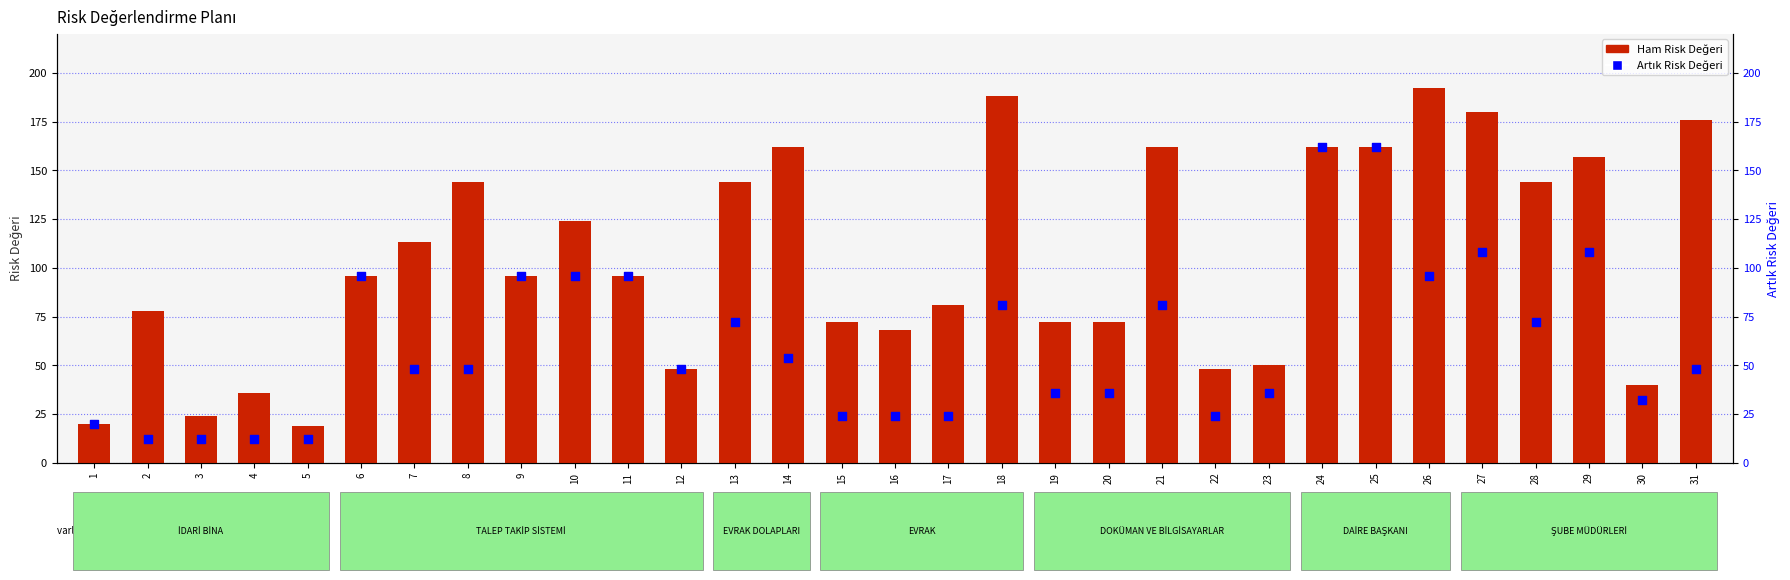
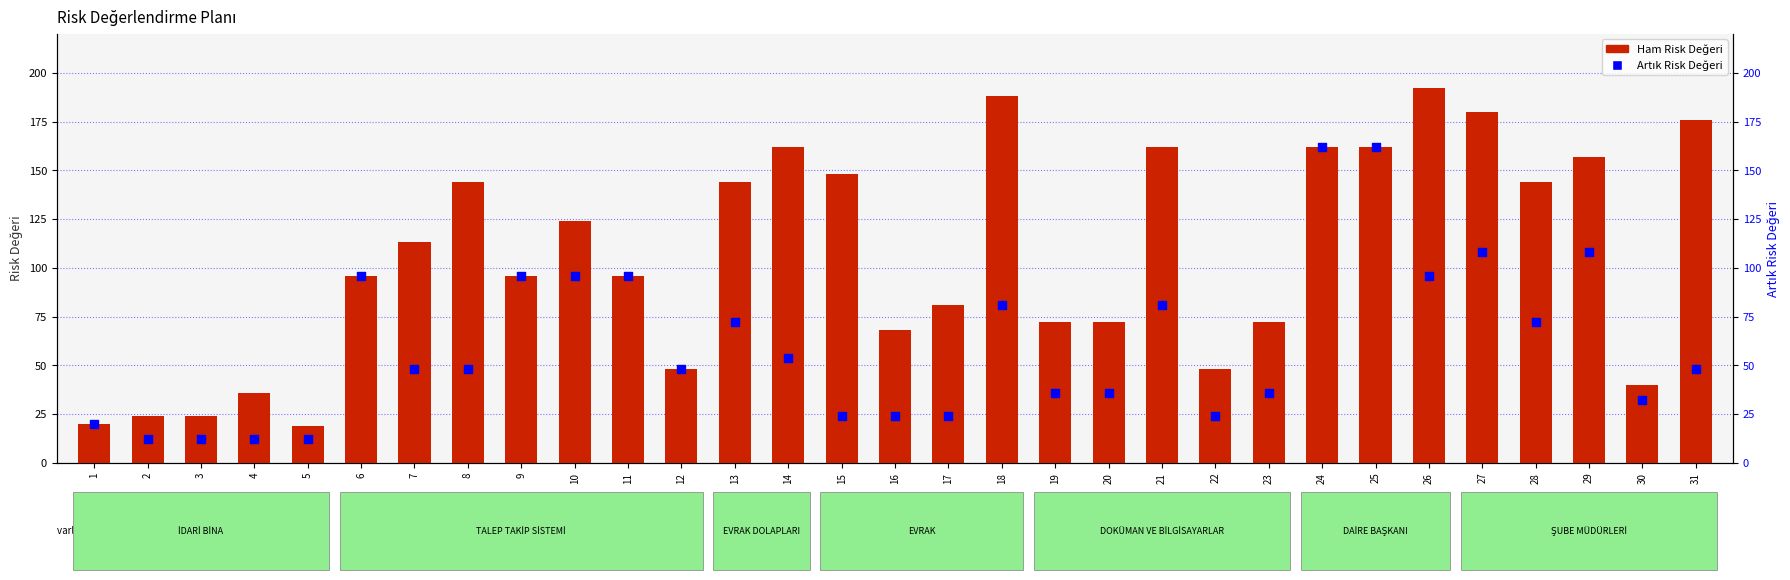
Ham Risk Değeri, 2: 78 -> 24
Ham Risk Değeri, 15: 72 -> 148
Ham Risk Değeri, 23: 50 -> 72
